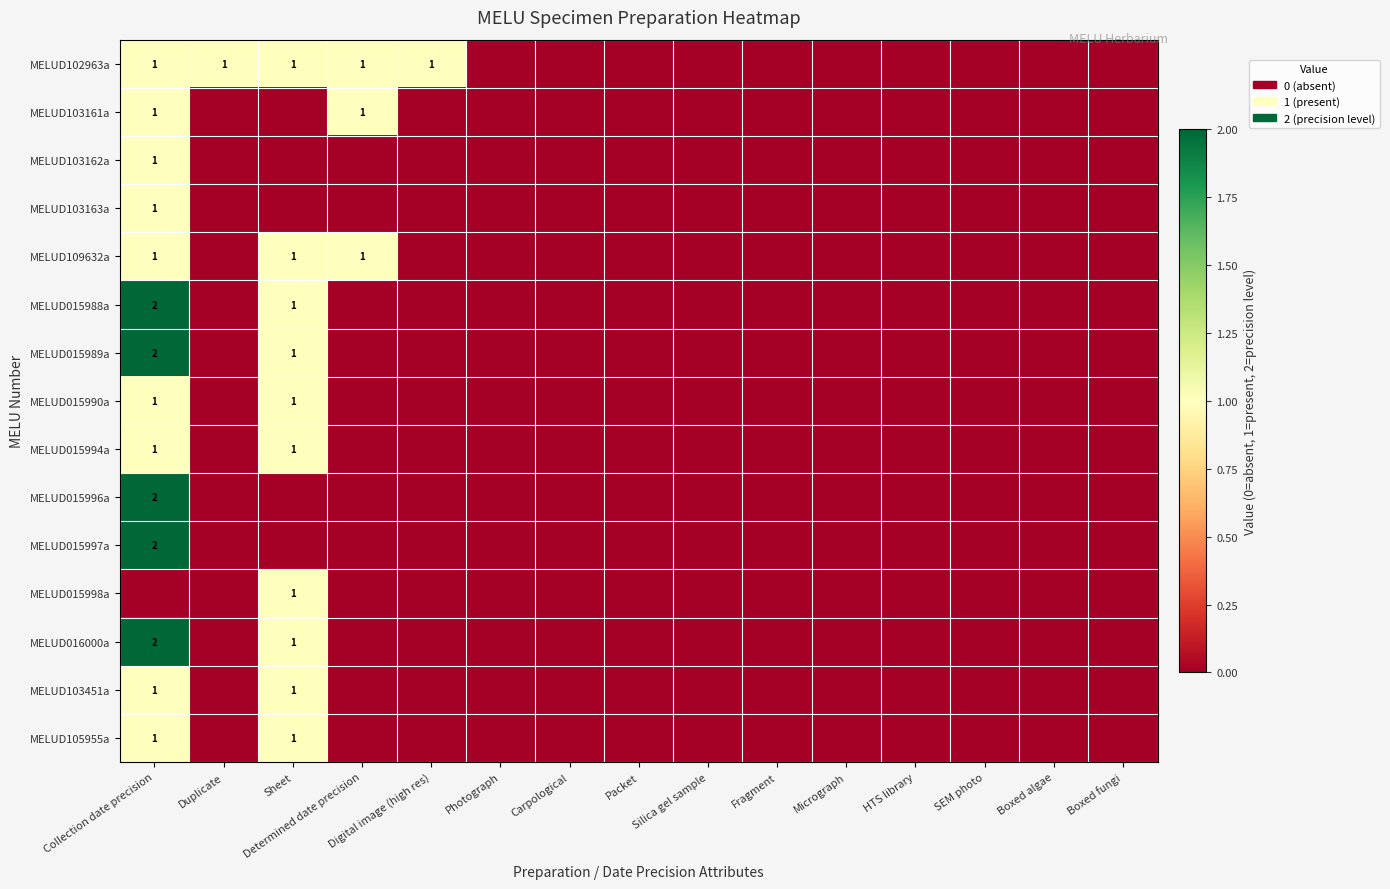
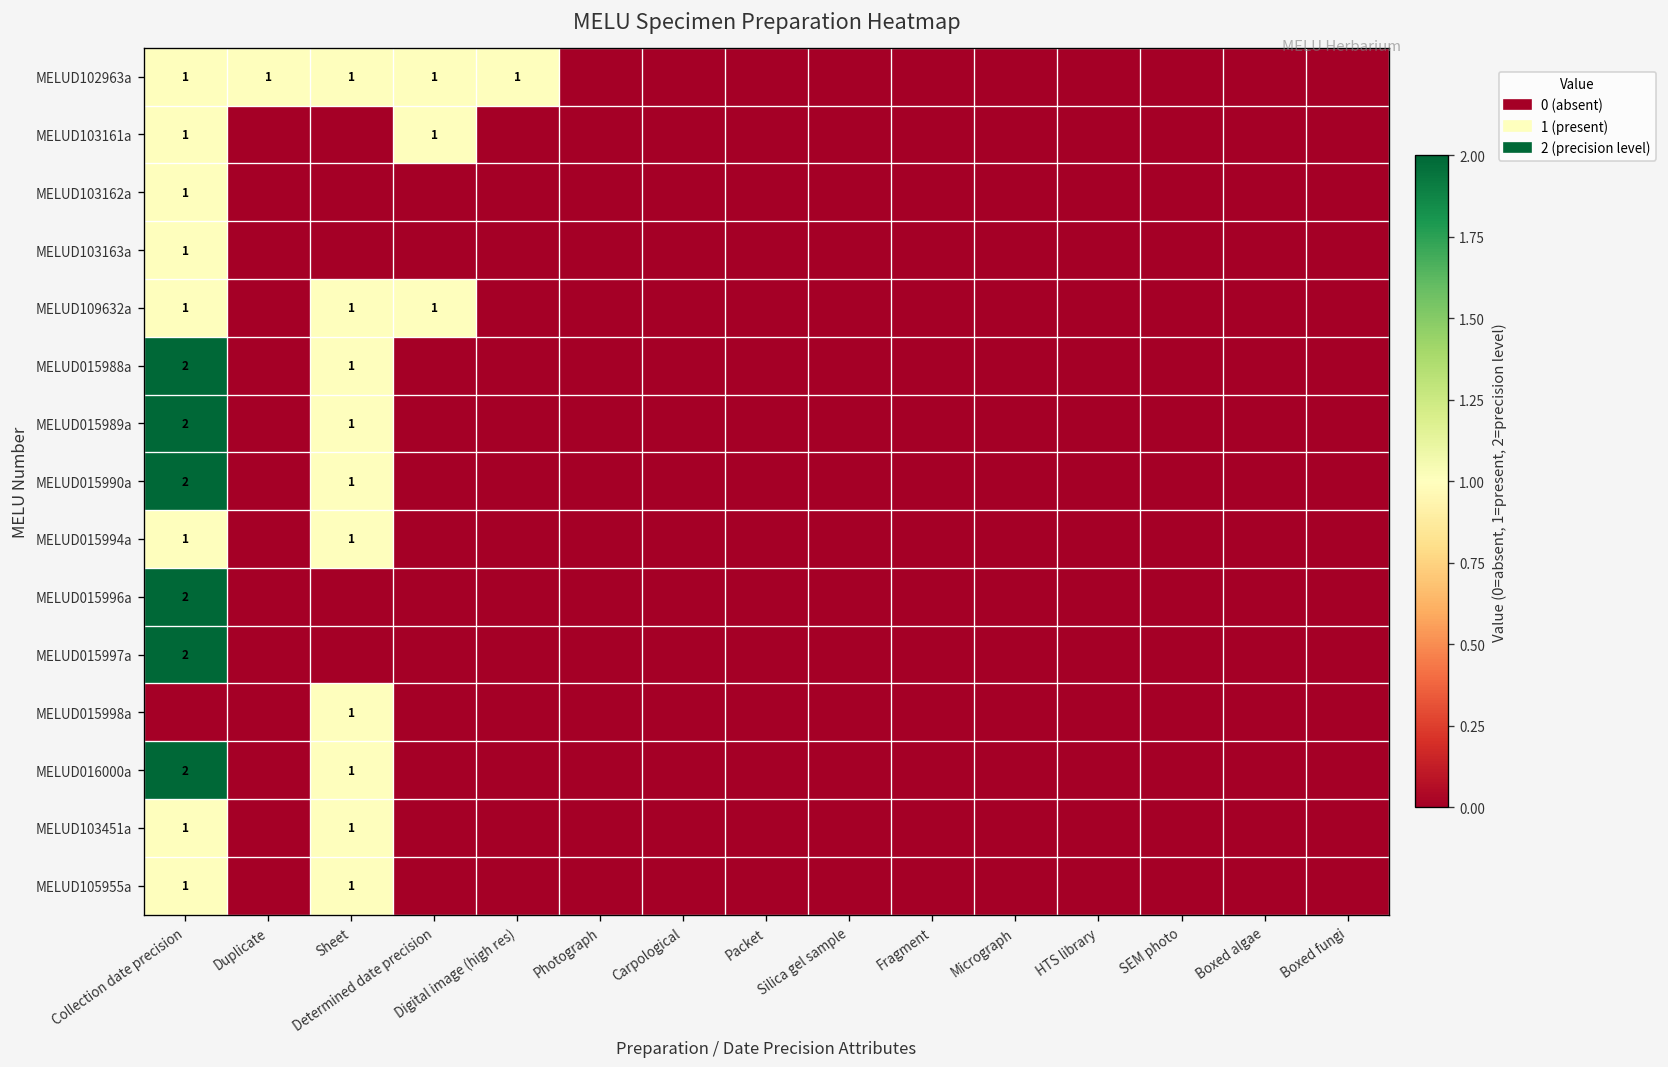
MELUD015990a, Collection date precision: 1 -> 2
